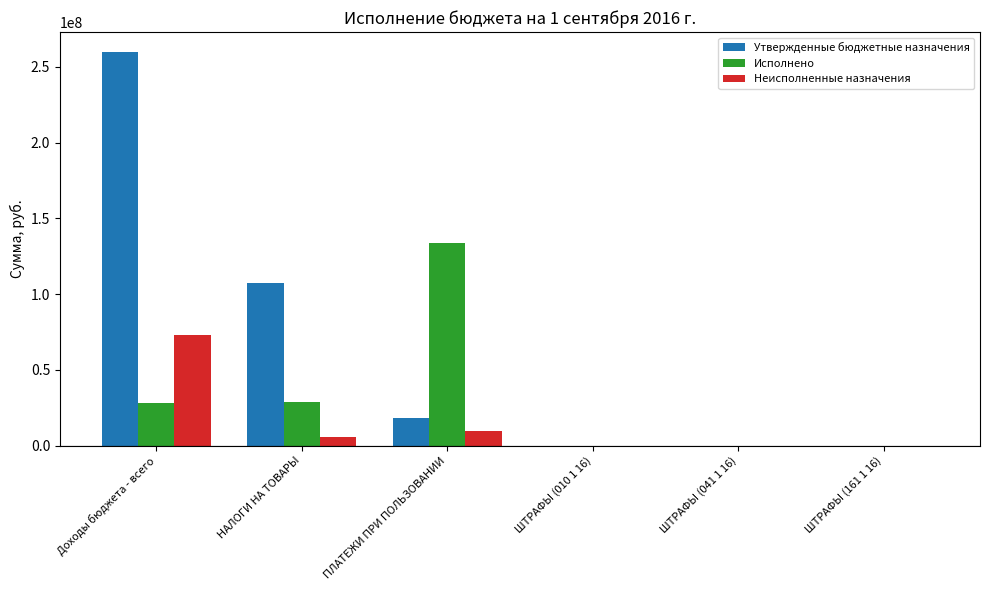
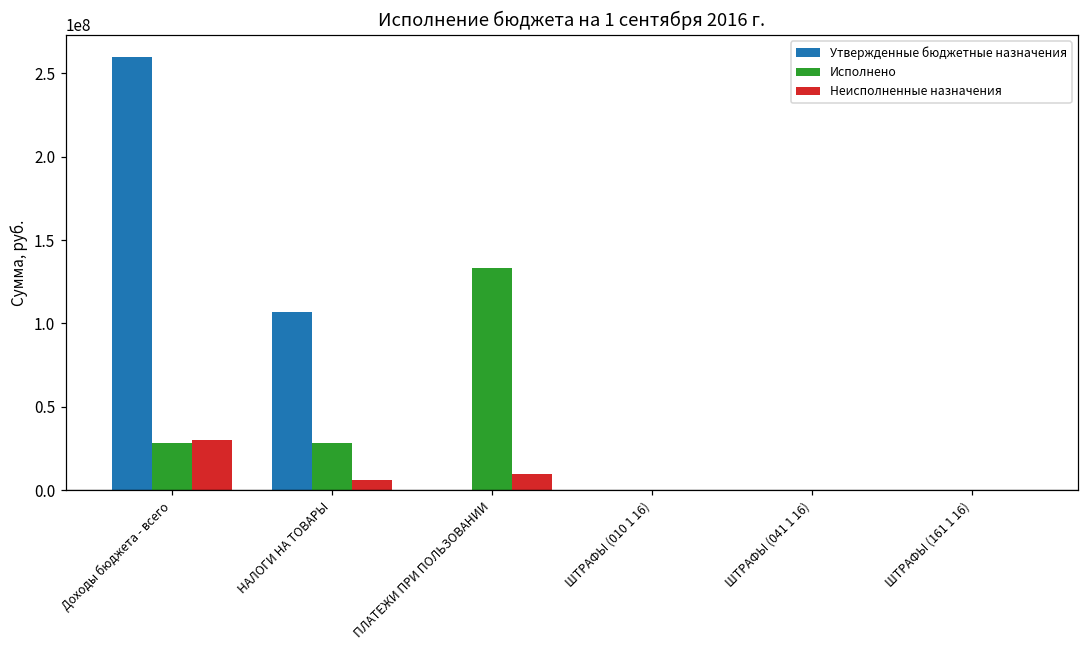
Неисполненные назначения, Доходы бюджета - всего: 73000000 -> 30000000
Утвержденные бюджетные назначения, ПЛАТЕЖИ ПРИ ПОЛЬЗОВАНИИ: 18000000 -> 0
